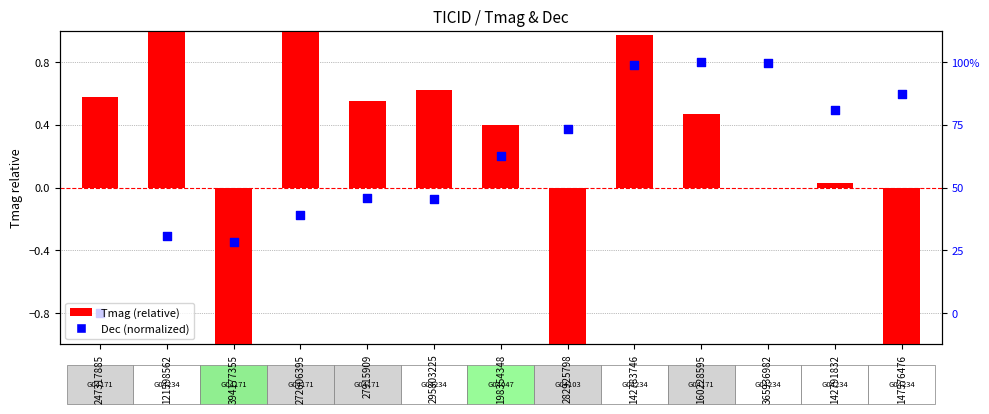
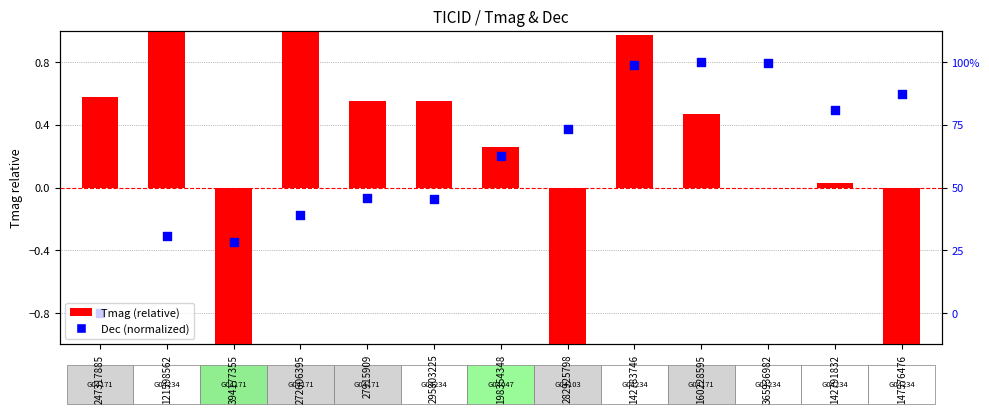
Tmag (relative), 295803225: 0.62 -> 0.55
Tmag (relative), 198354348: 0.40 -> 0.26
